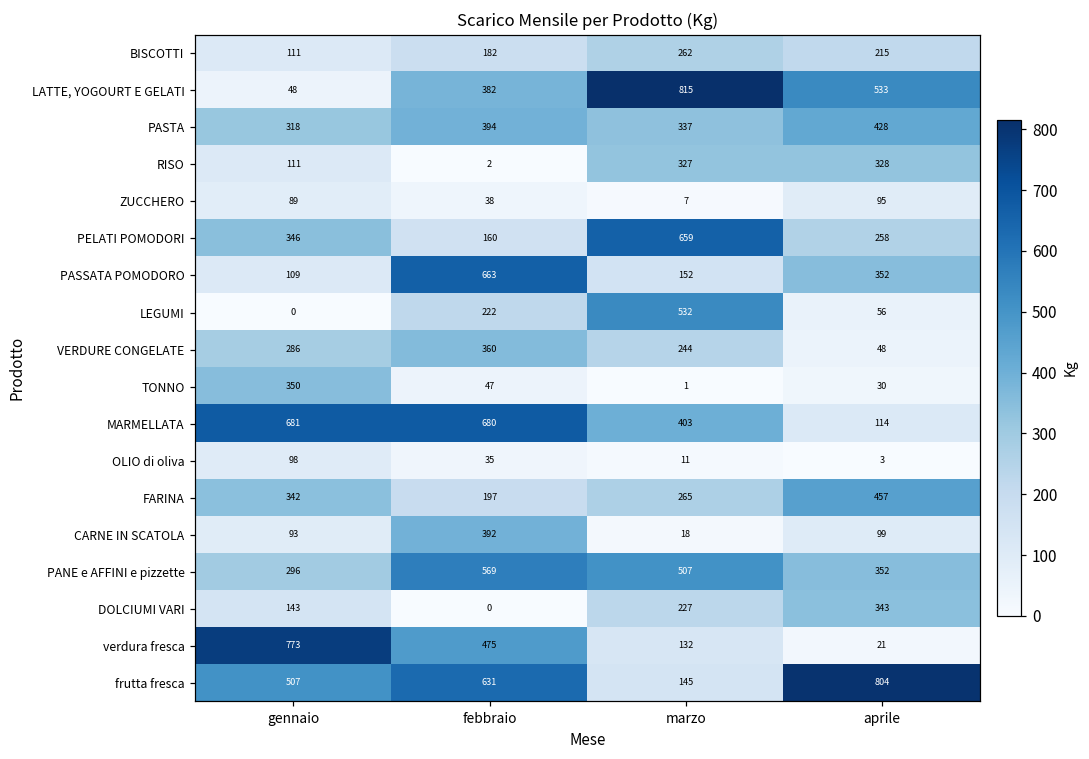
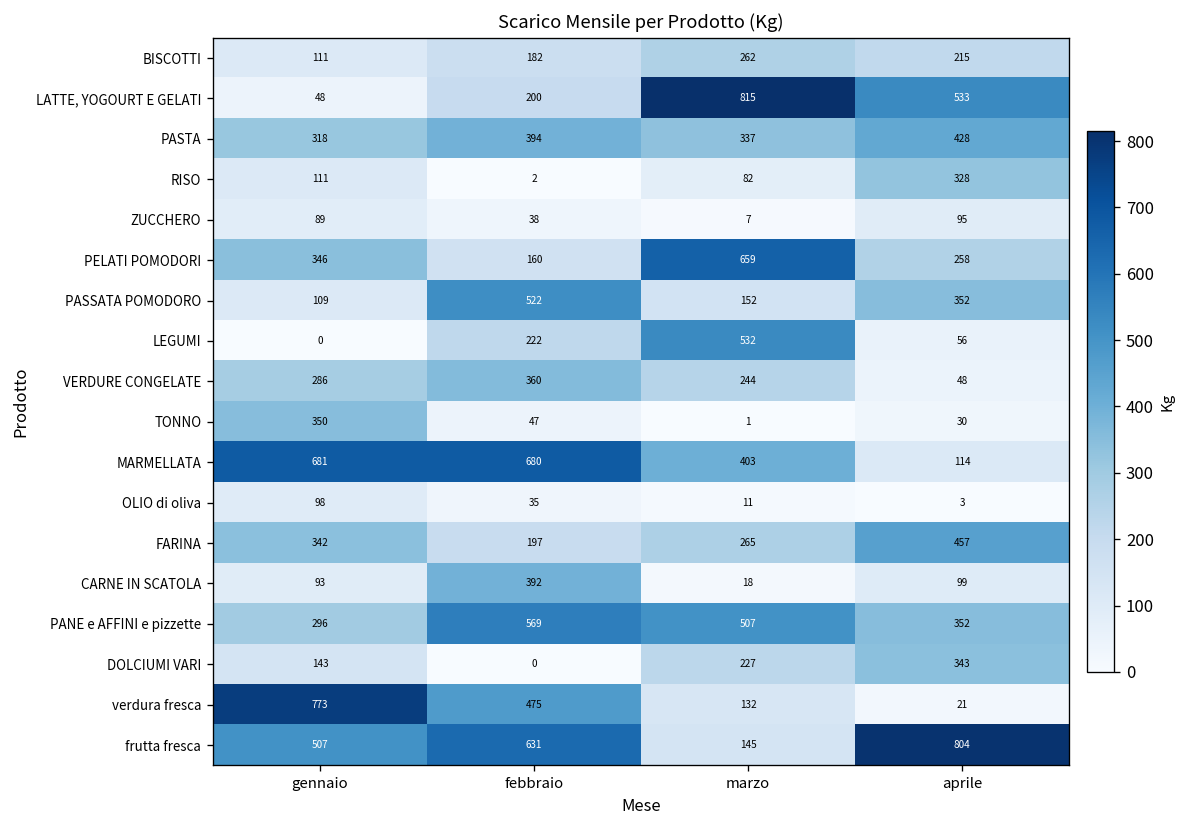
LATTE, YOGOURT E GELATI, febbraio: 382 -> 200
RISO, marzo: 327 -> 82
PASSATA POMODORO, febbraio: 663 -> 522
